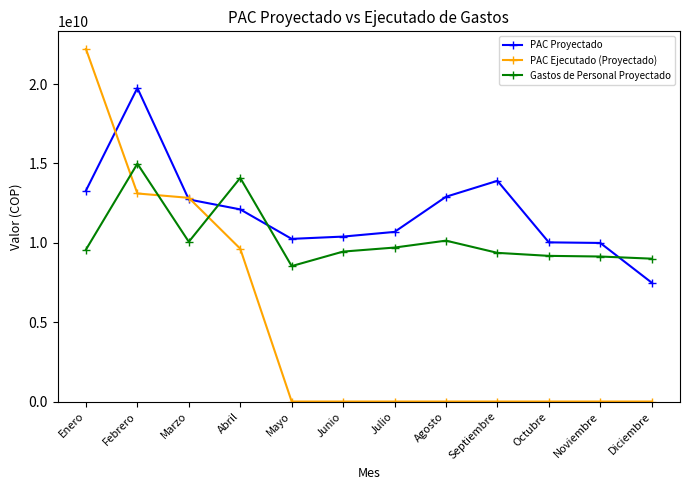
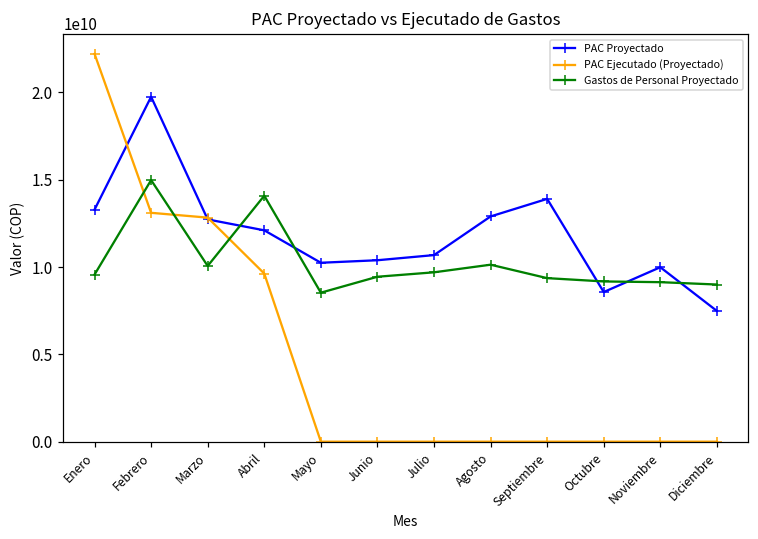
PAC Proyectado, Octubre: 10000000000 -> 8600000000
